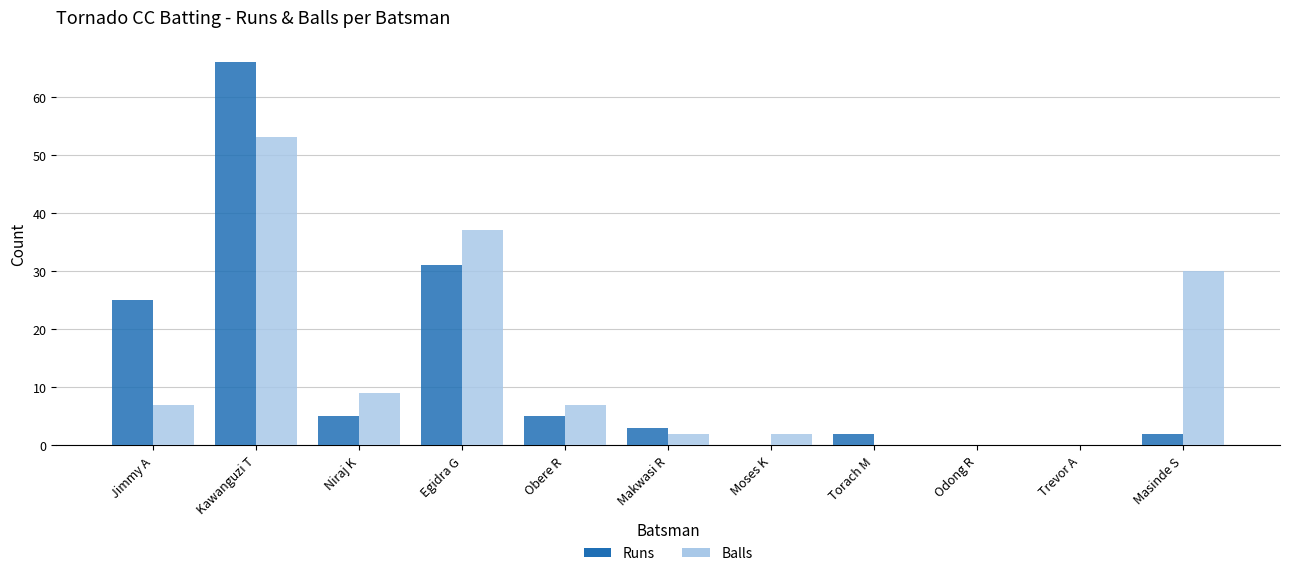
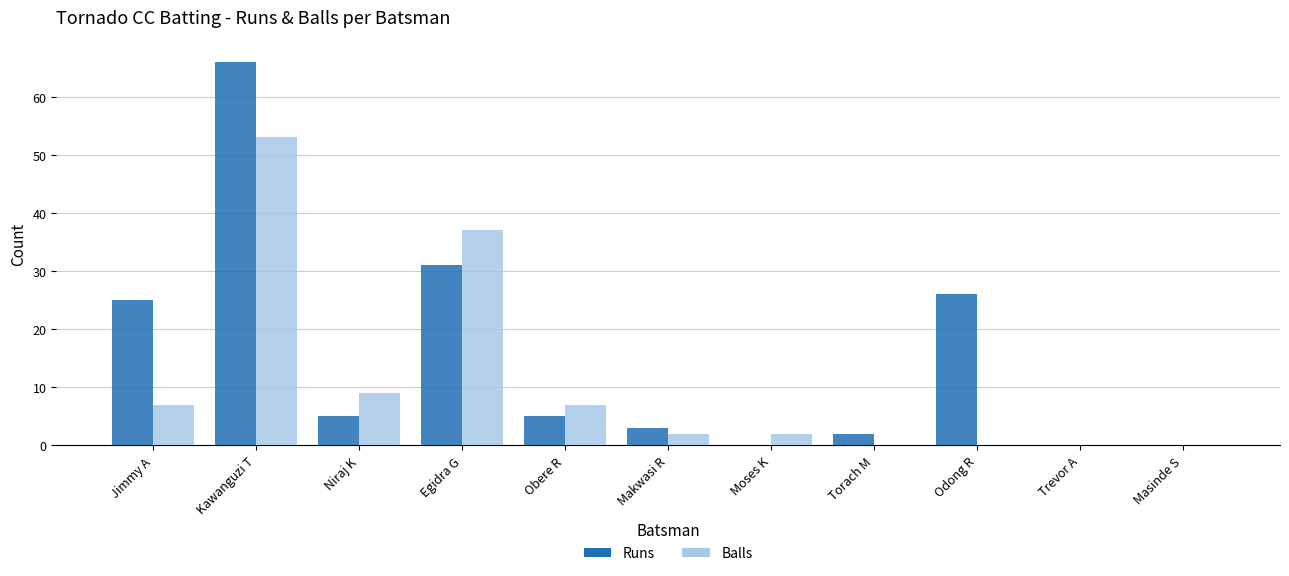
Runs, Odong R: 0 -> 26
Runs, Masinde S: 2 -> 0
Balls, Masinde S: 30 -> 0
